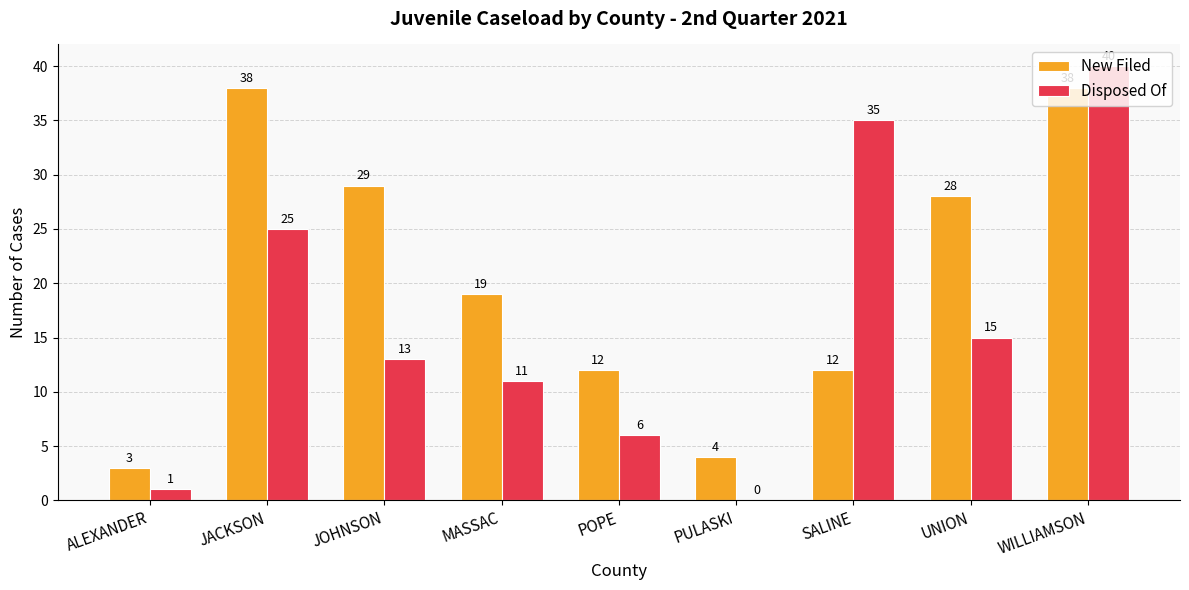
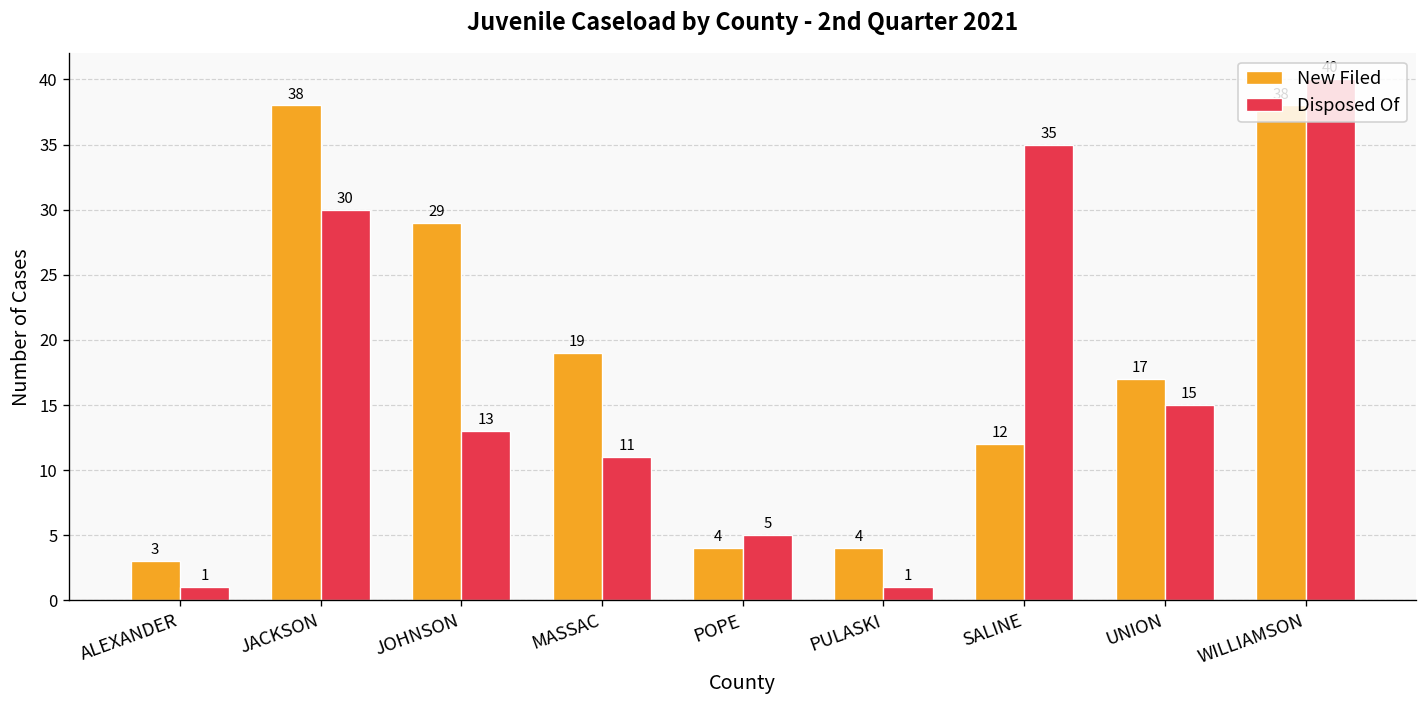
Disposed Of, JACKSON: 25 -> 30
New Filed, POPE: 12 -> 4
Disposed Of, POPE: 6 -> 5
Disposed Of, PULASKI: 0 -> 1
New Filed, UNION: 28 -> 17
